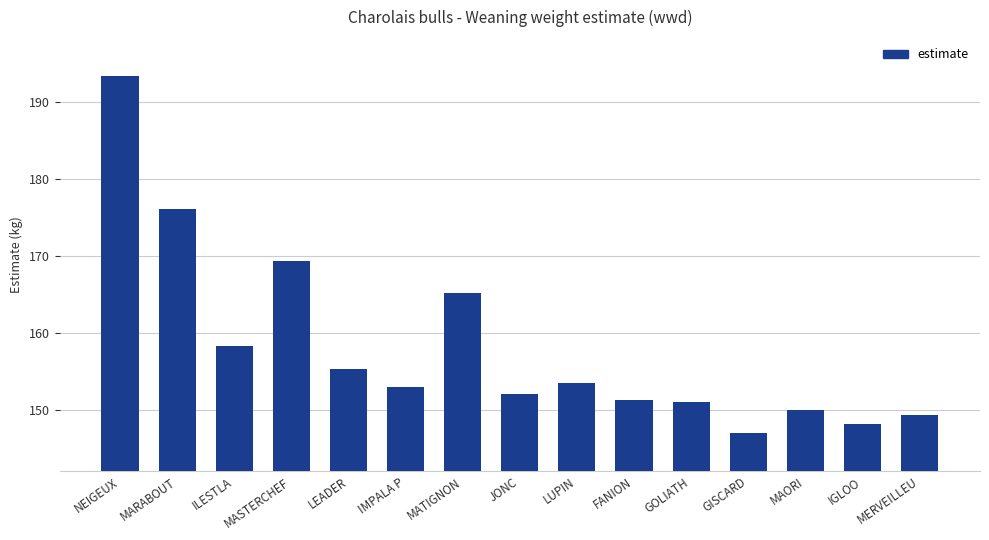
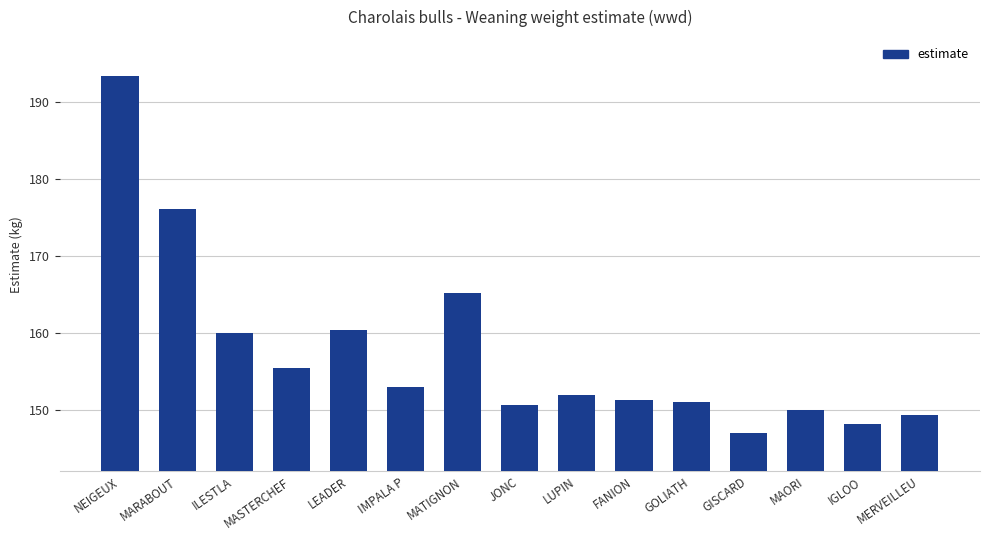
ILESTLA: 158 -> 160
MASTERCHEF: 169 -> 155
LEADER: 155 -> 160
JONC: 152 -> 151
LUPIN: 154 -> 152
